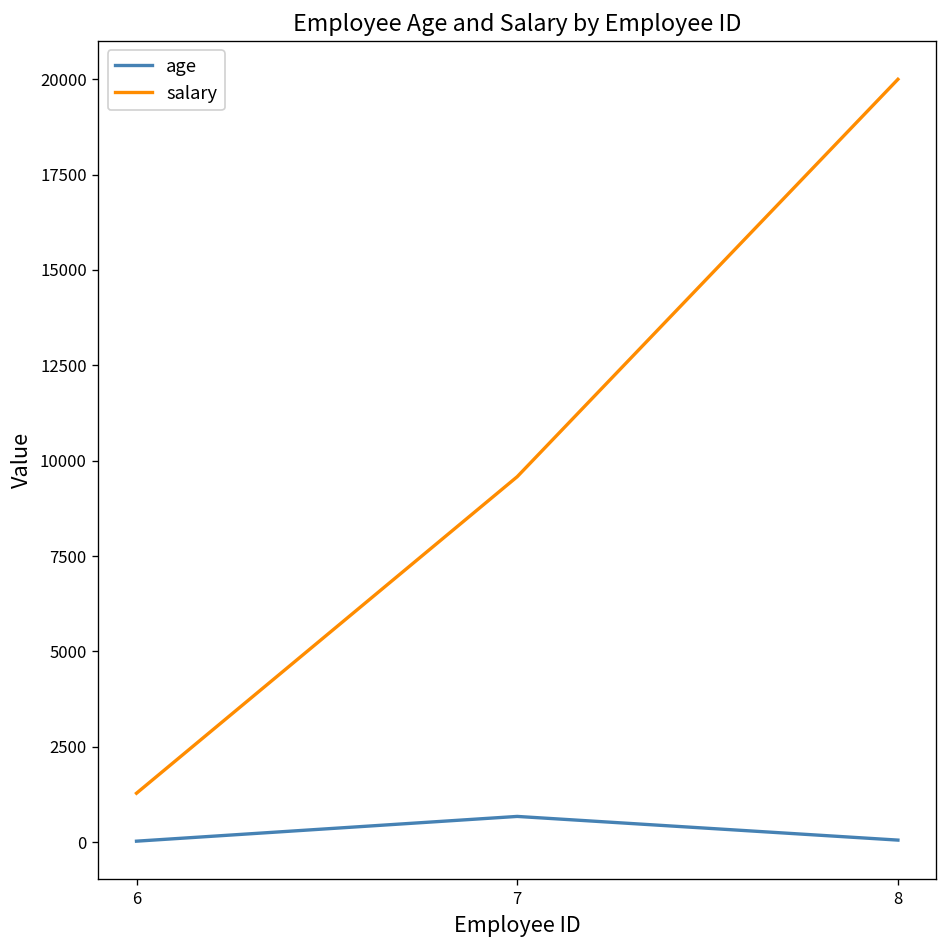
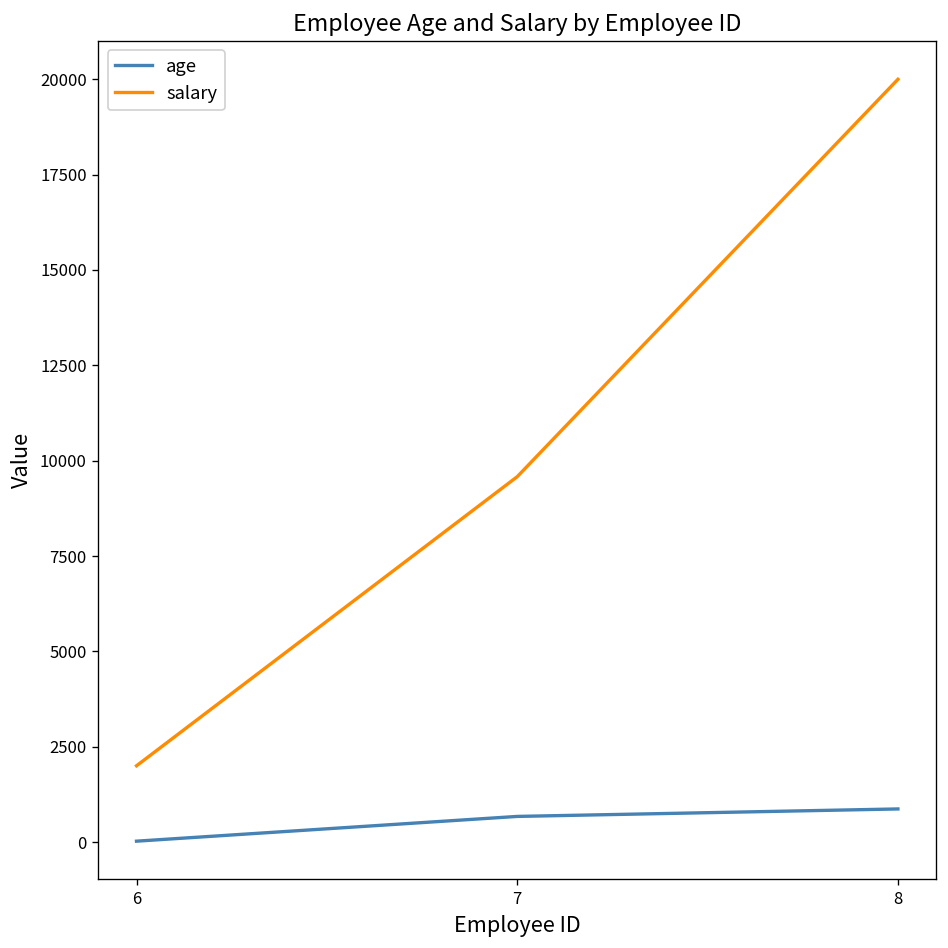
salary, 6: 1300 -> 2000
age, 8: 100 -> 900
